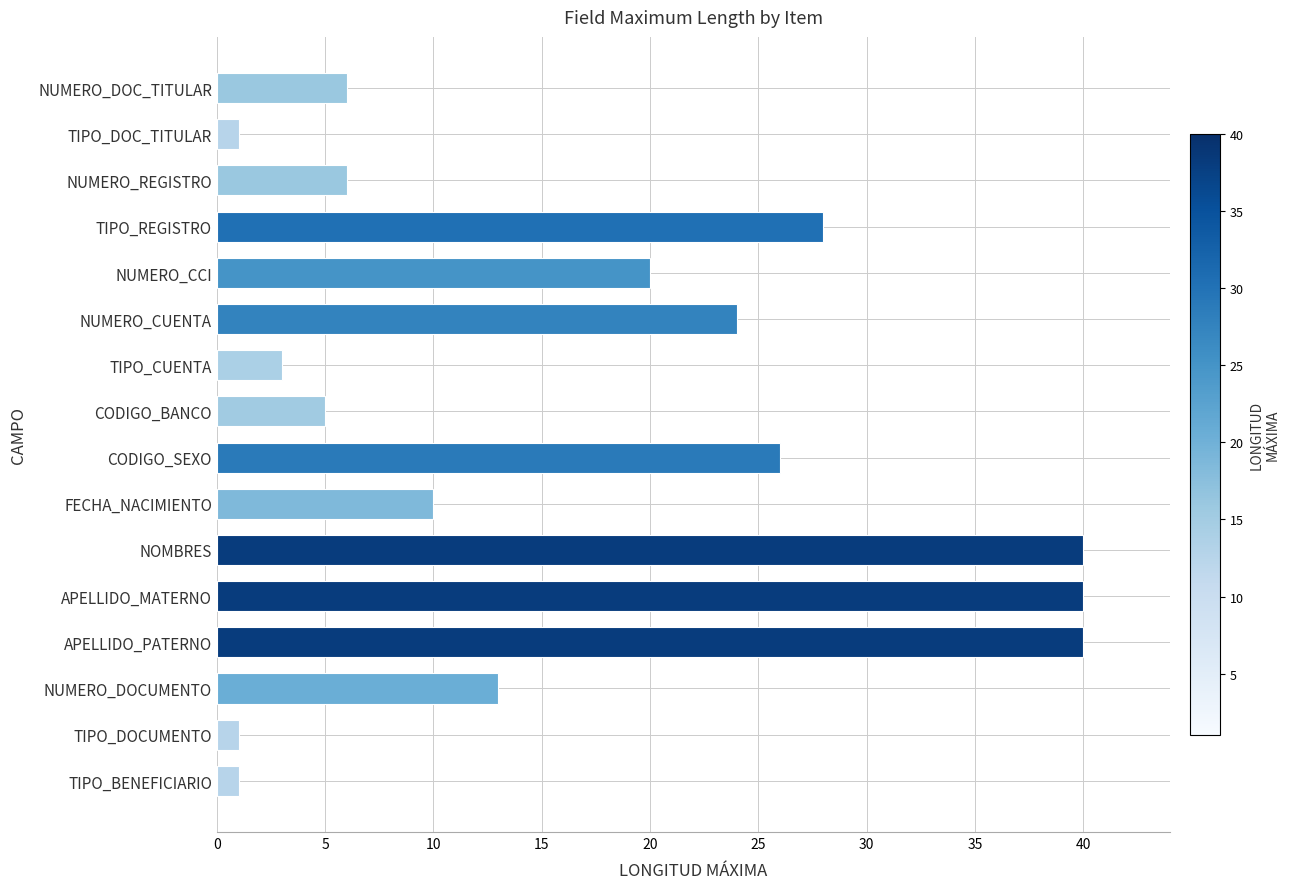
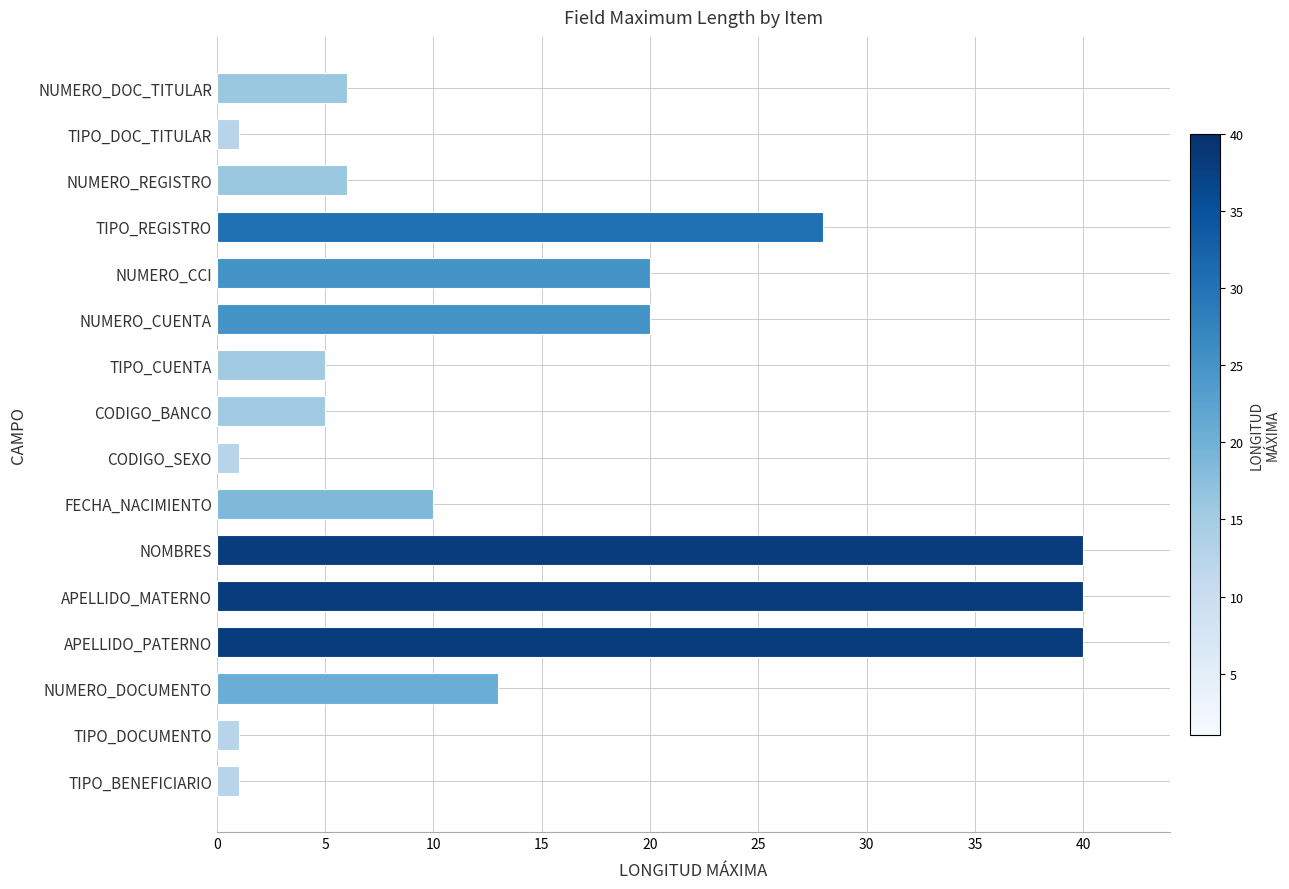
NUMERO_CUENTA: 24 -> 20
TIPO_CUENTA: 3 -> 5
CODIGO_SEXO: 26 -> 1
